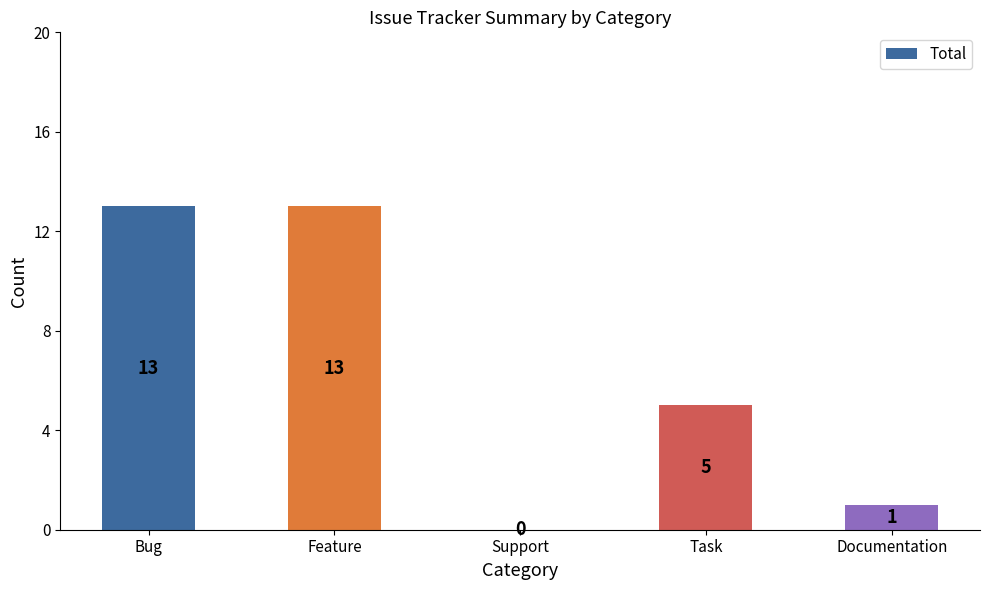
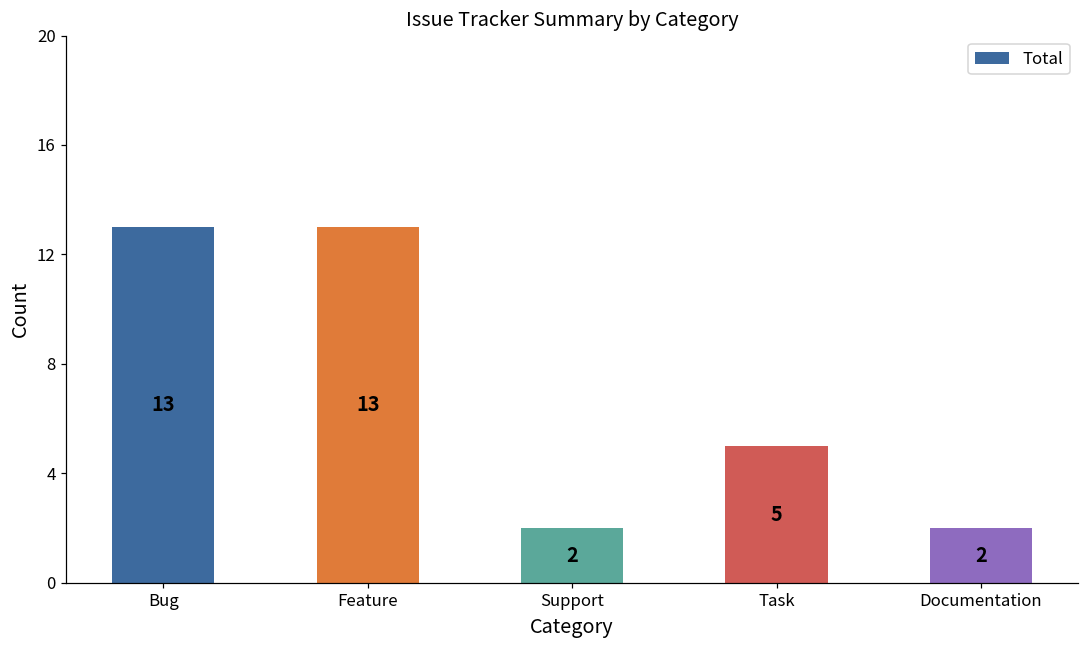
Support: 0 -> 2
Documentation: 1 -> 2
